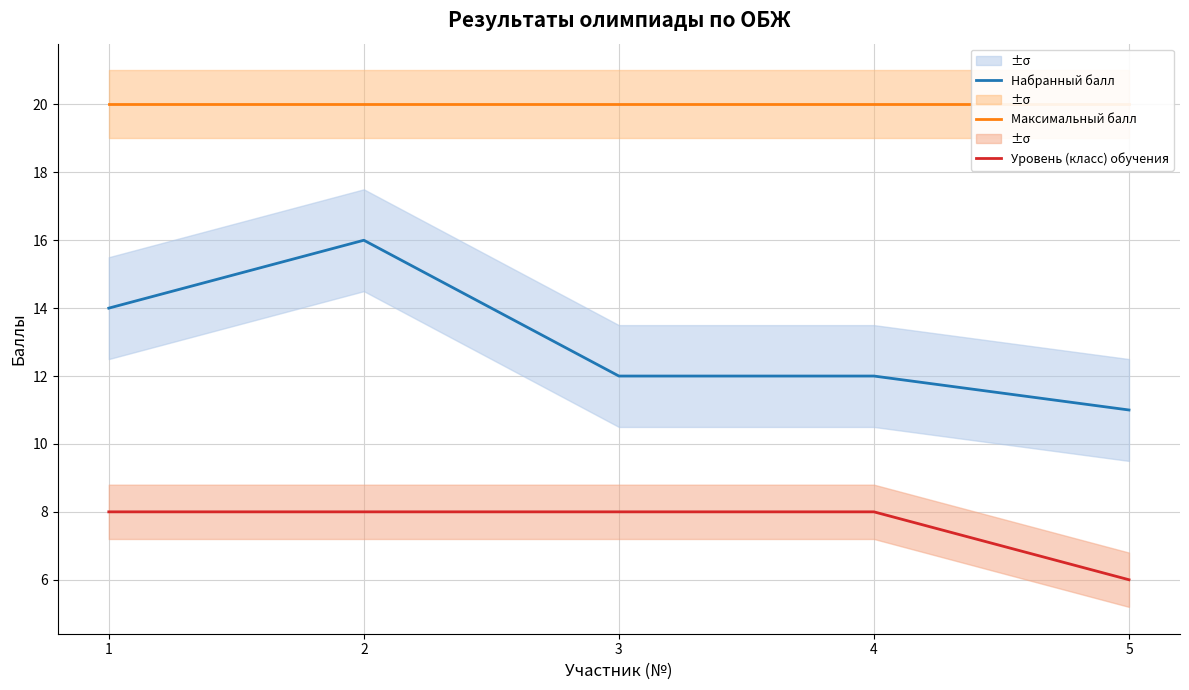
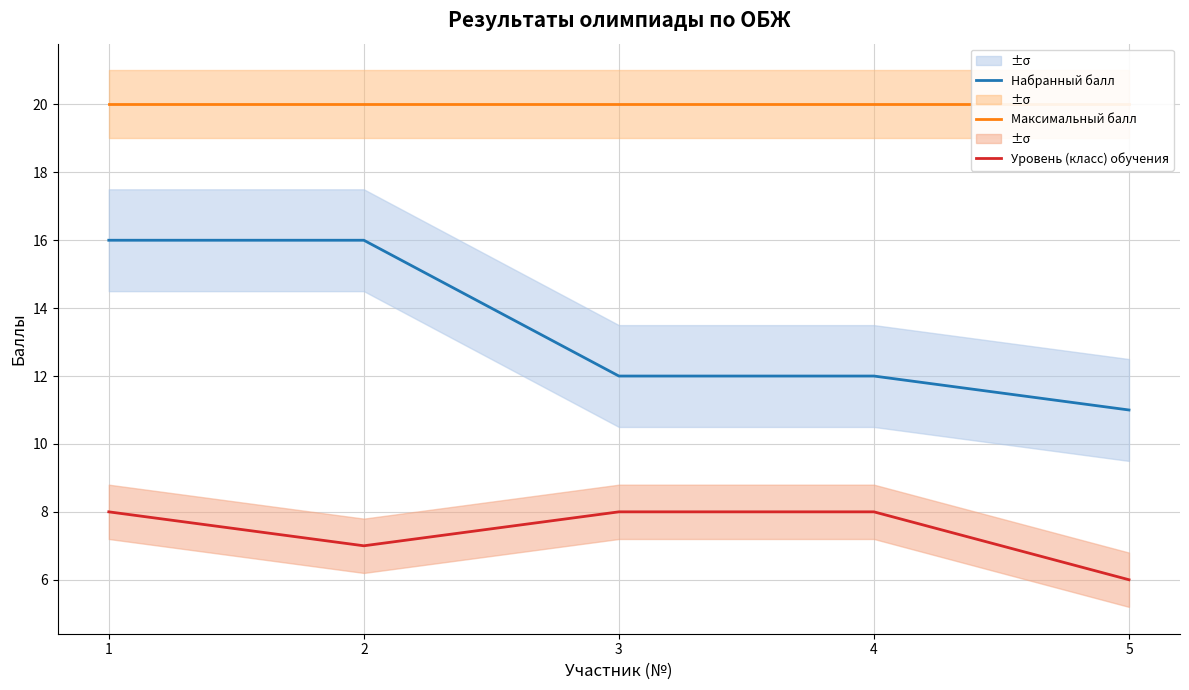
Набранный балл, 1: 14 -> 16
Уровень (класс) обучения, 2: 8 -> 7
